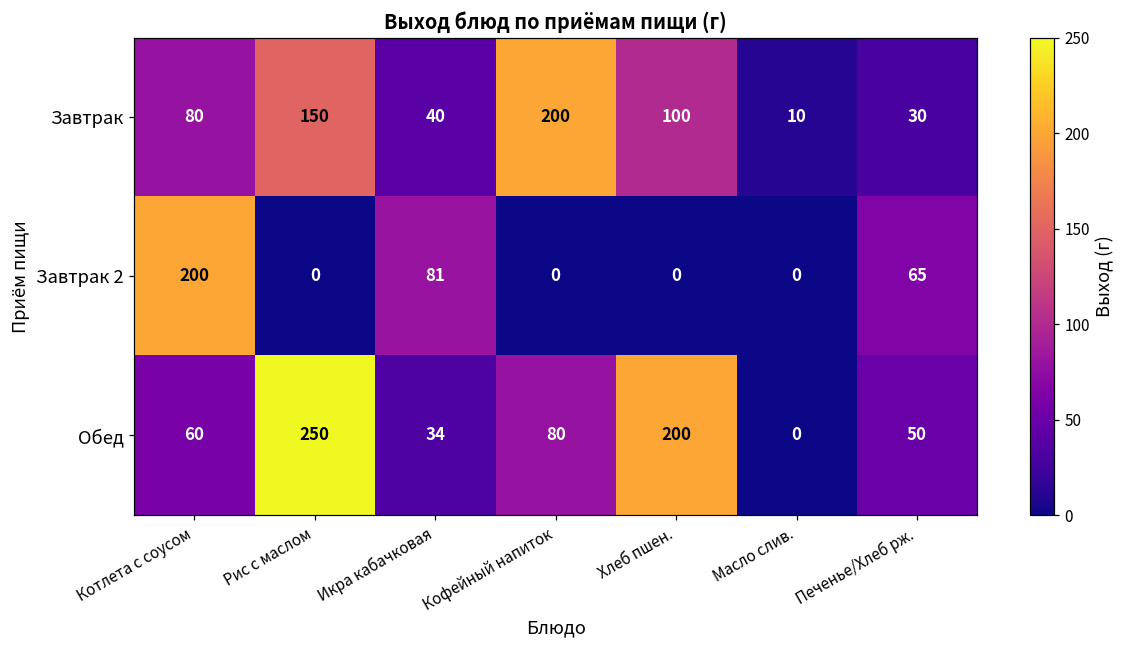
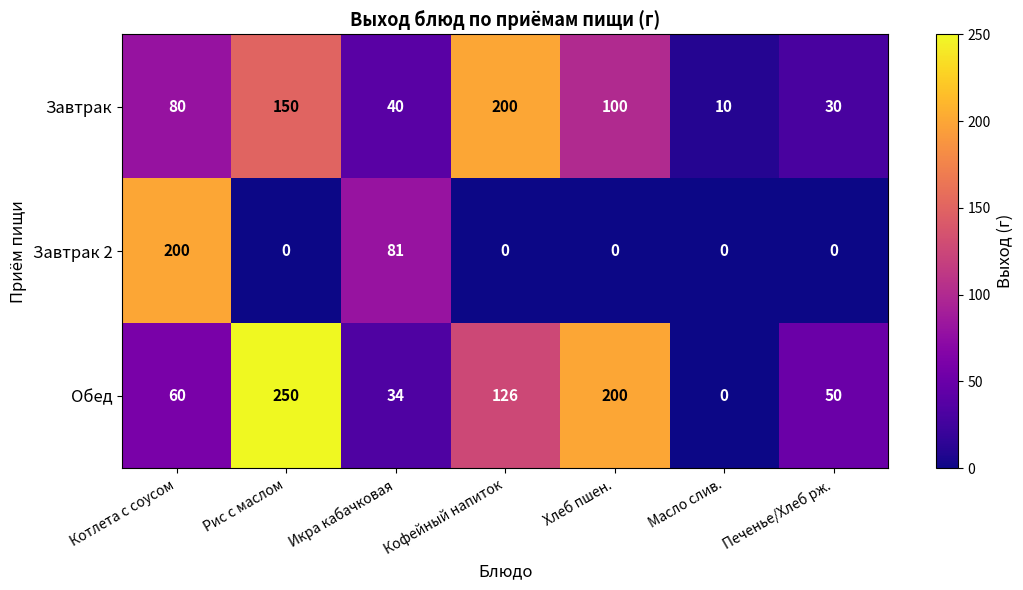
Завтрак 2, Печенье/Хлеб рж.: 65 -> 0
Обед, Кофейный напиток: 80 -> 126
